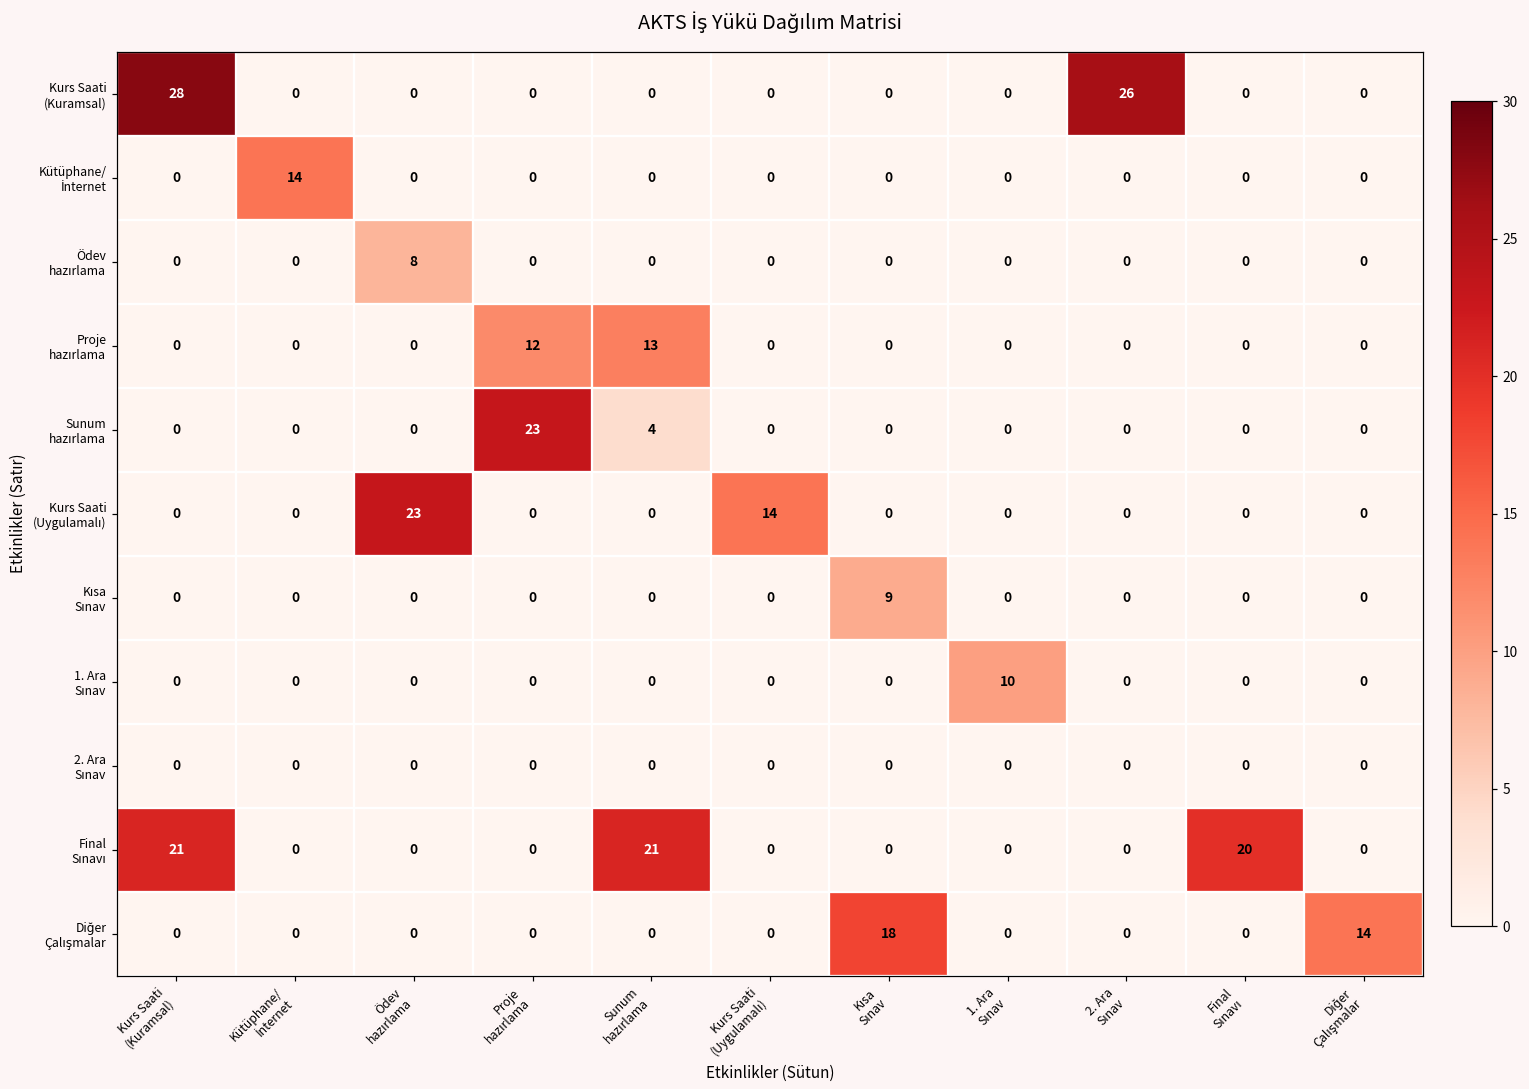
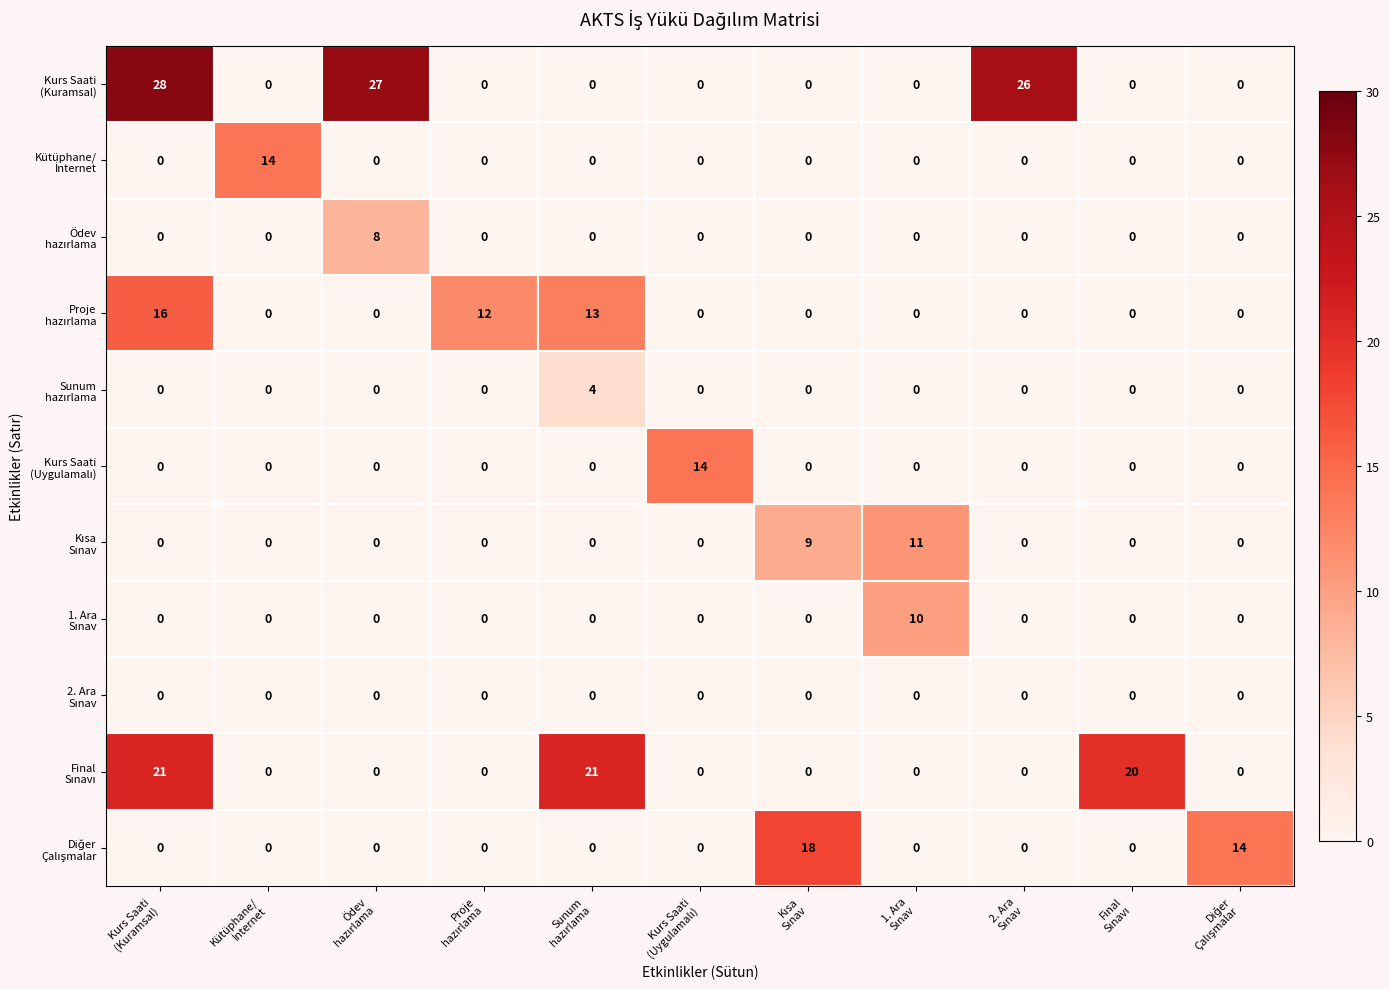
Kurs Saati (Kuramsal), Ödev hazırlama: 0 -> 27
Proje hazırlama, Kurs Saati (Kuramsal): 0 -> 16
Sunum hazırlama, Proje hazırlama: 23 -> 0
Kurs Saati (Uygulamalı), Ödev hazırlama: 23 -> 0
Kısa Sınav, 1. Ara Sınav: 0 -> 11
